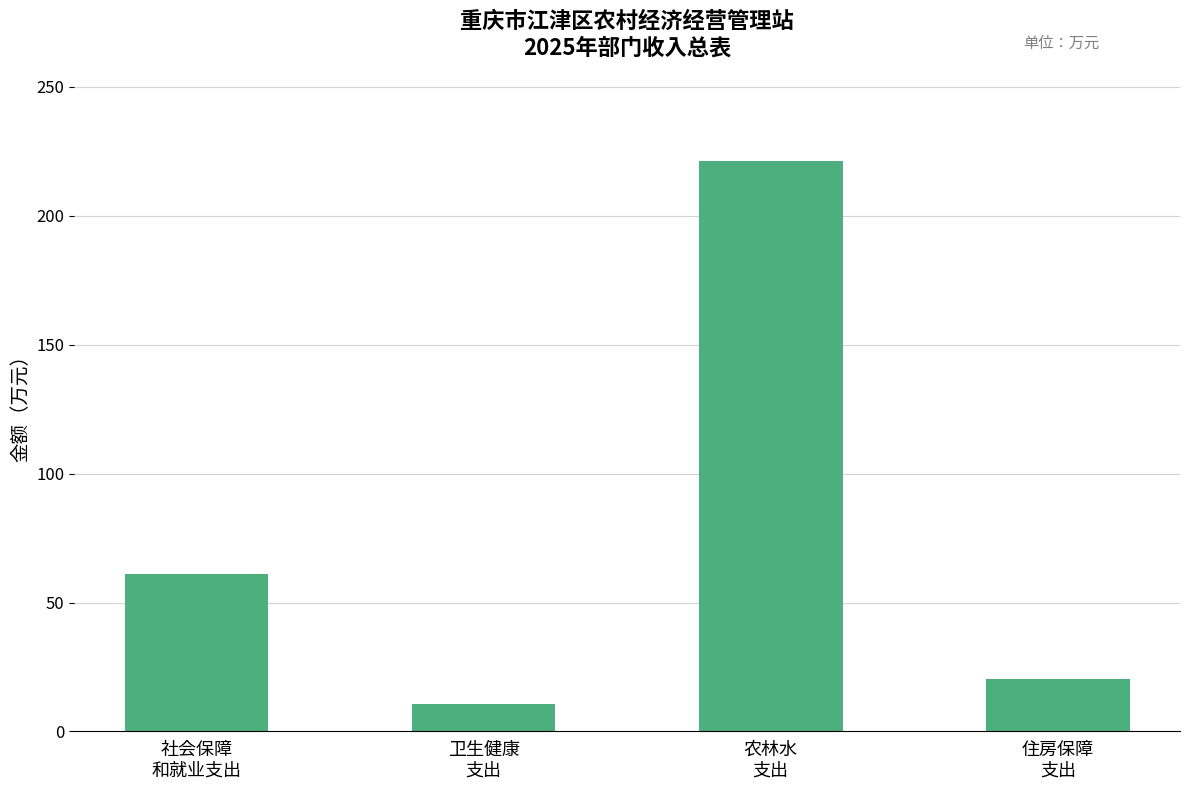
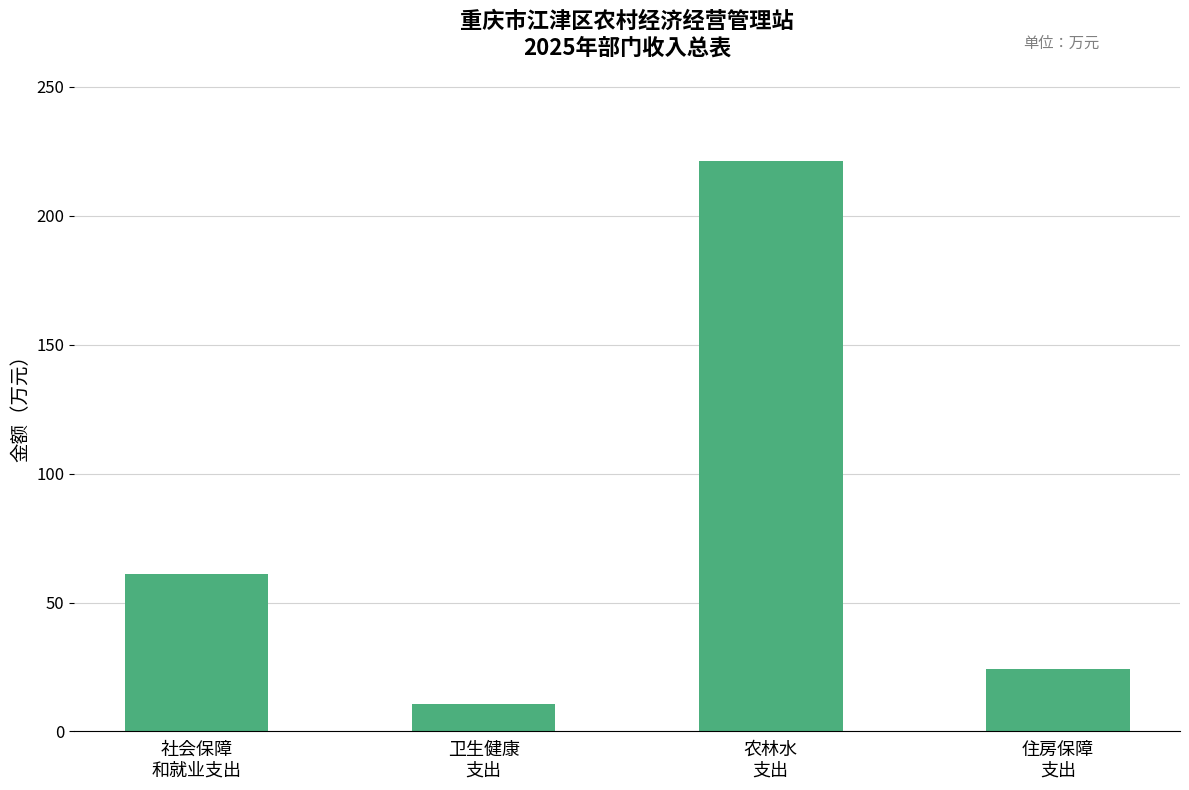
住房保障 支出: 20 -> 24
